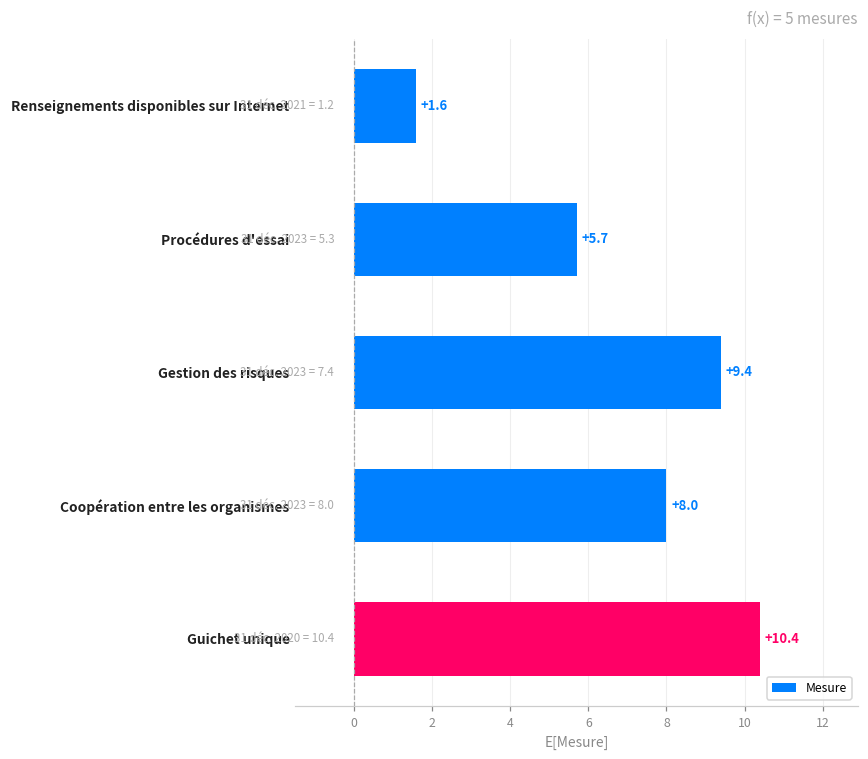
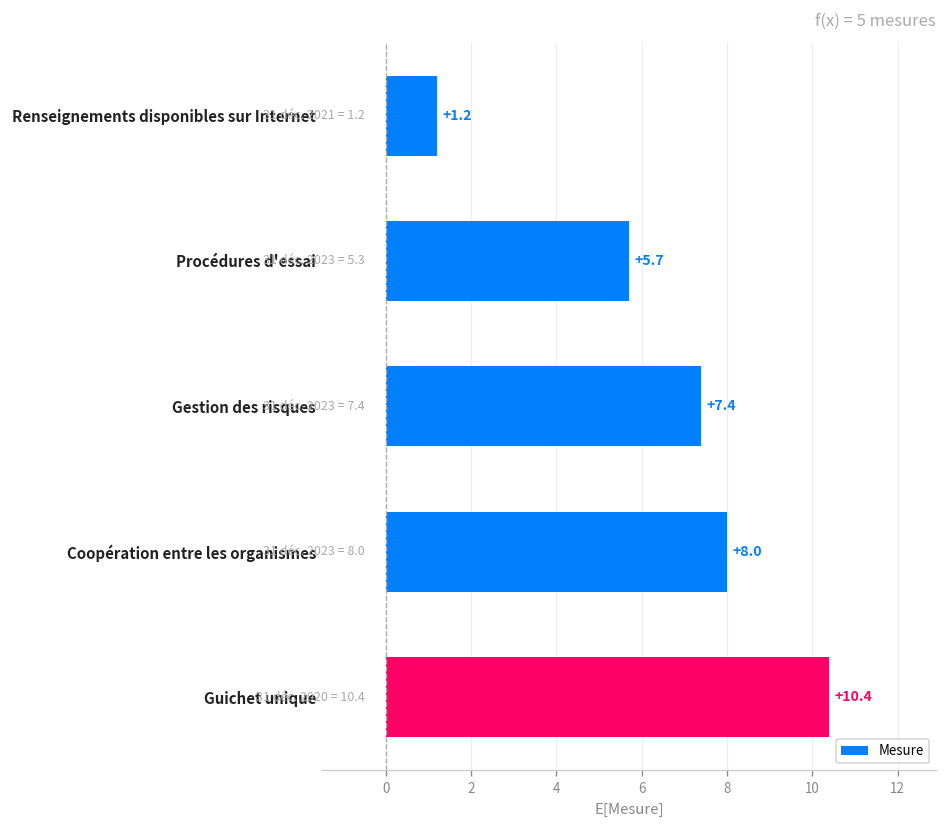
Renseignements disponibles sur Internet: +1.6 -> +1.2
Gestion des risques: +9.4 -> +7.4
